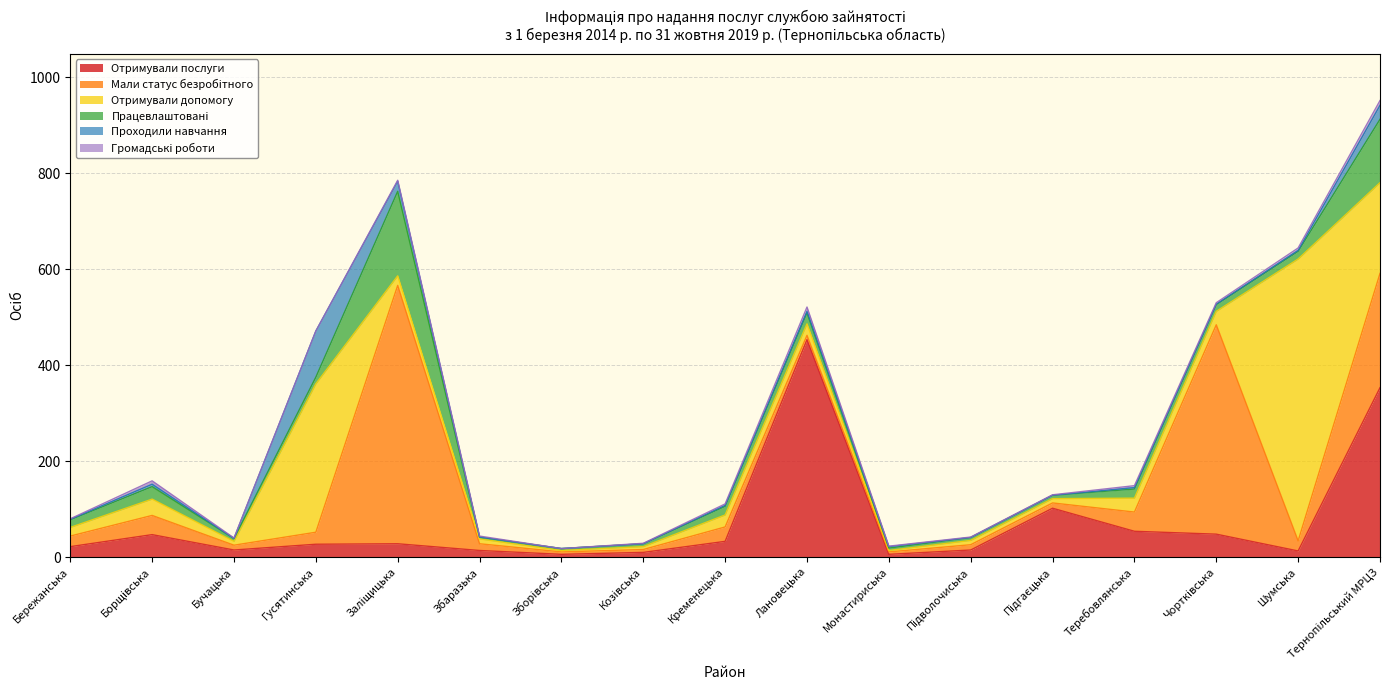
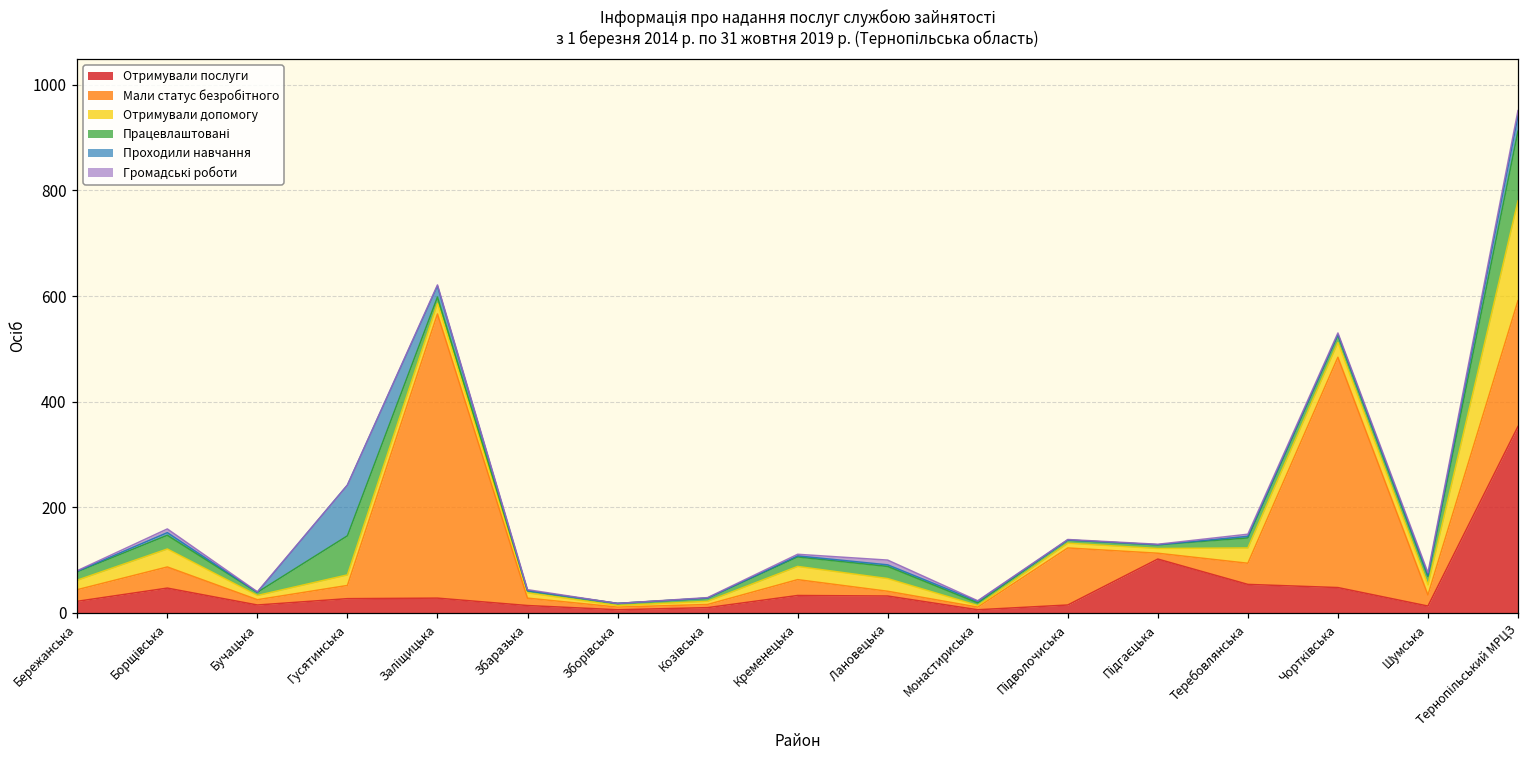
Отримували допомогу, Гусятинська: 310 -> 20
Працевлаштовані, Гусятинська: 10 -> 70
Працевлаштовані, Заліщицька: 180 -> 10
Отримували послуги, Лановецька: 450 -> 30
Мали статус безробітного, Підволочиська: 10 -> 110
Отримували допомогу, Шумська: 590 -> 20
